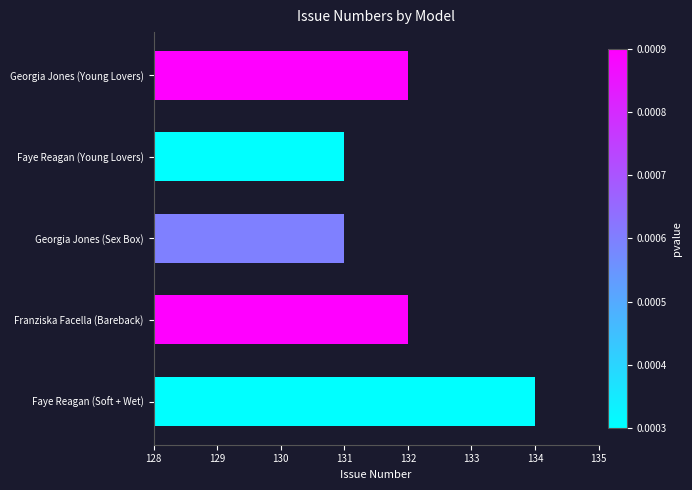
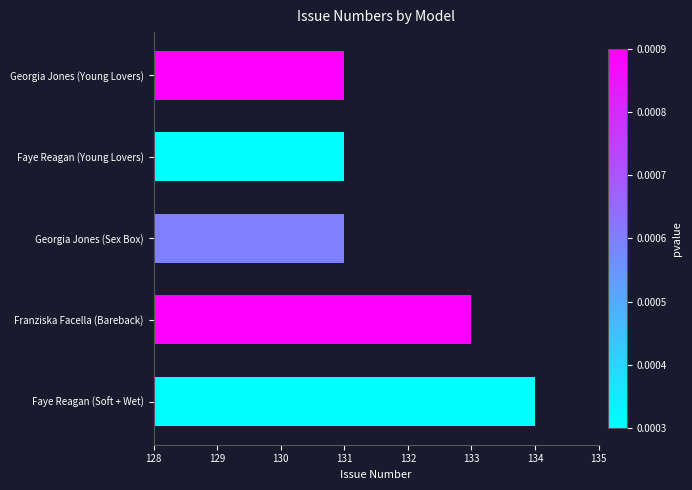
Georgia Jones (Young Lovers): 132 -> 131
Franziska Facella (Bareback): 132 -> 133
